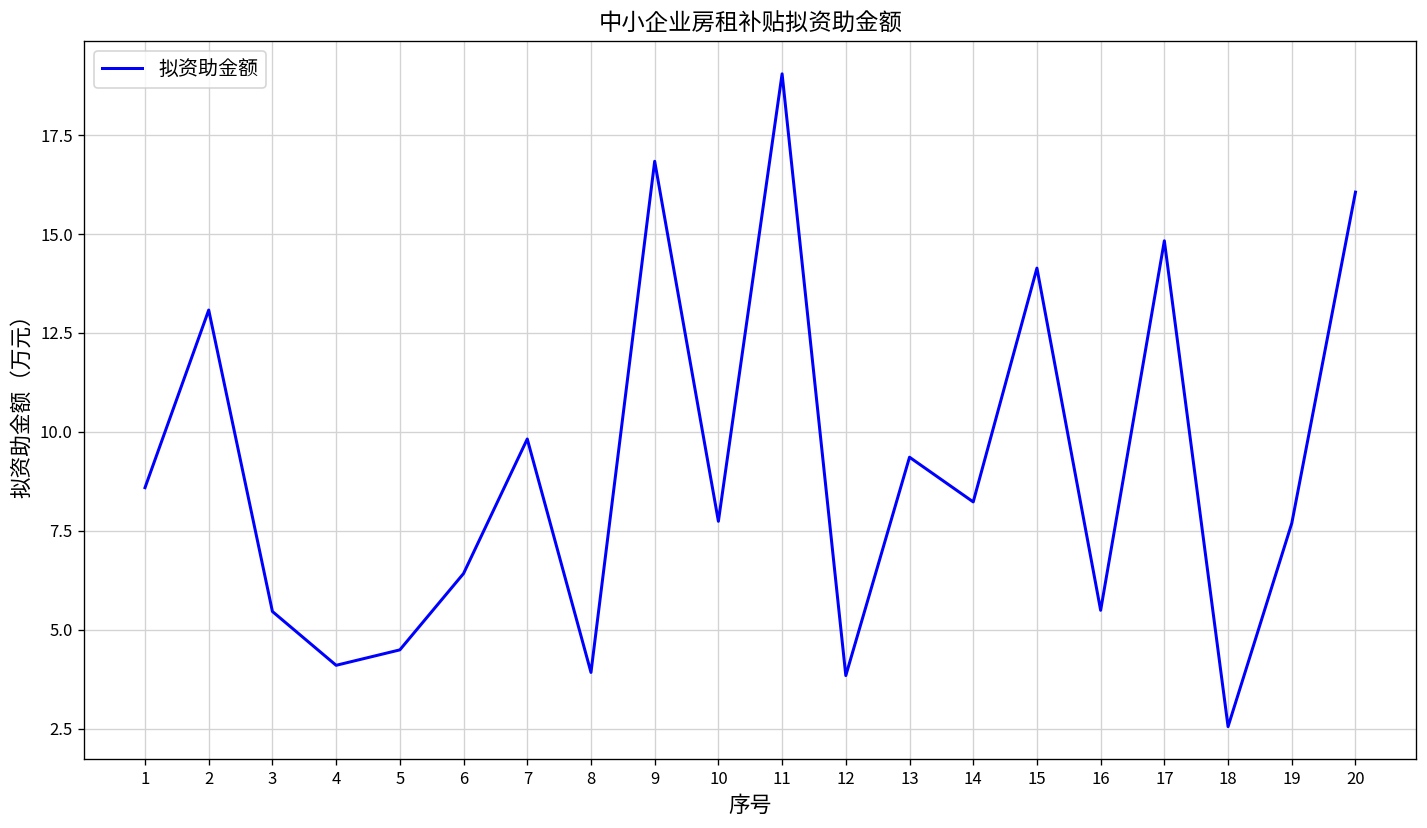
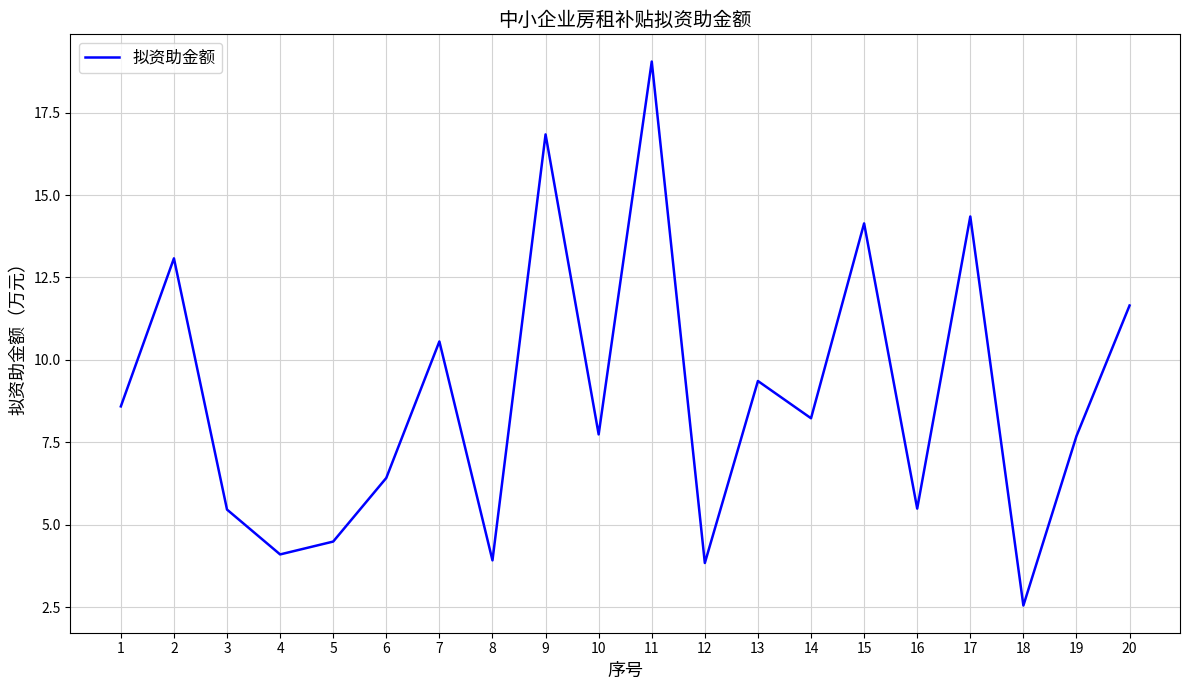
7: 9.8 -> 10.6
17: 14.8 -> 14.4
20: 16.1 -> 11.7
